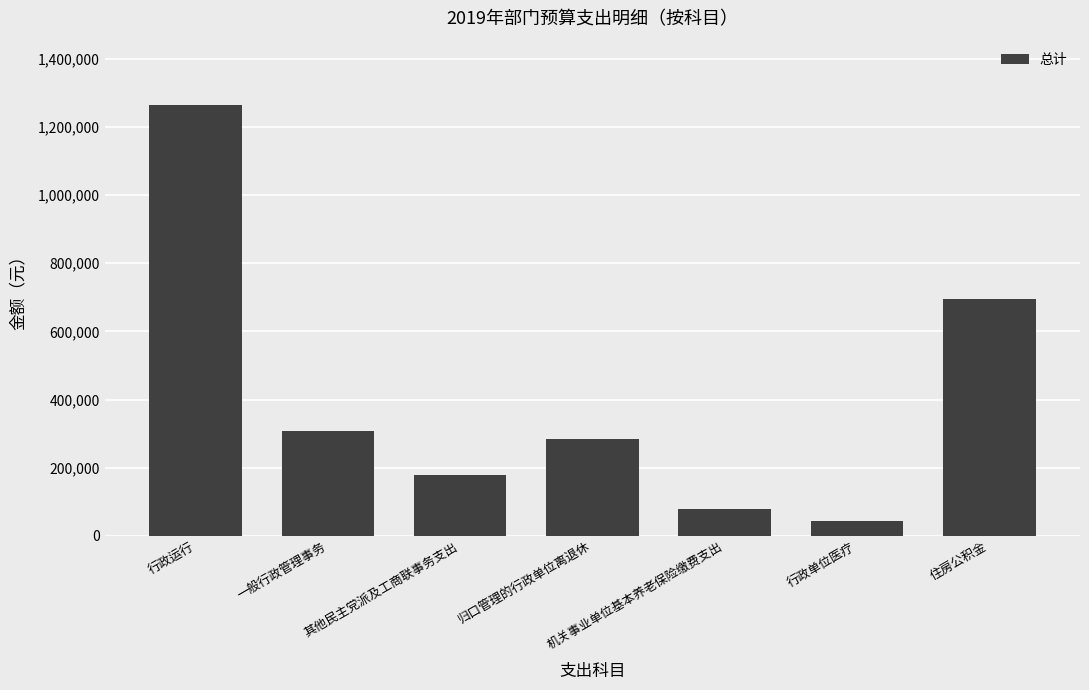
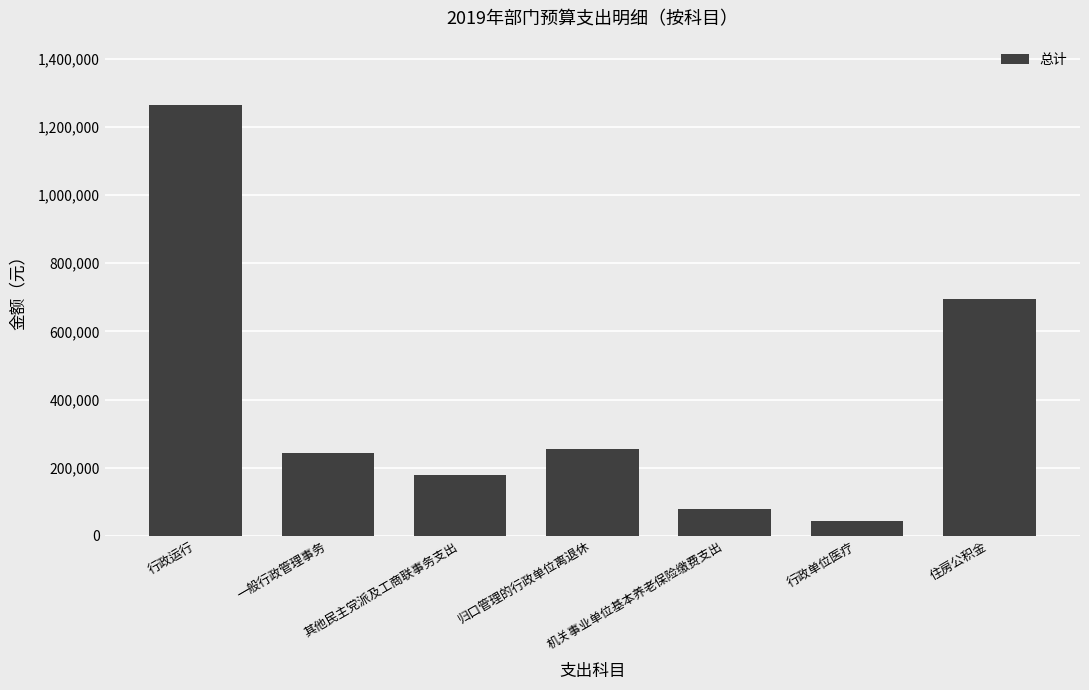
一般行政管理事务: 310,000 -> 240,000
归口管理的行政单位离退休: 290,000 -> 250,000
